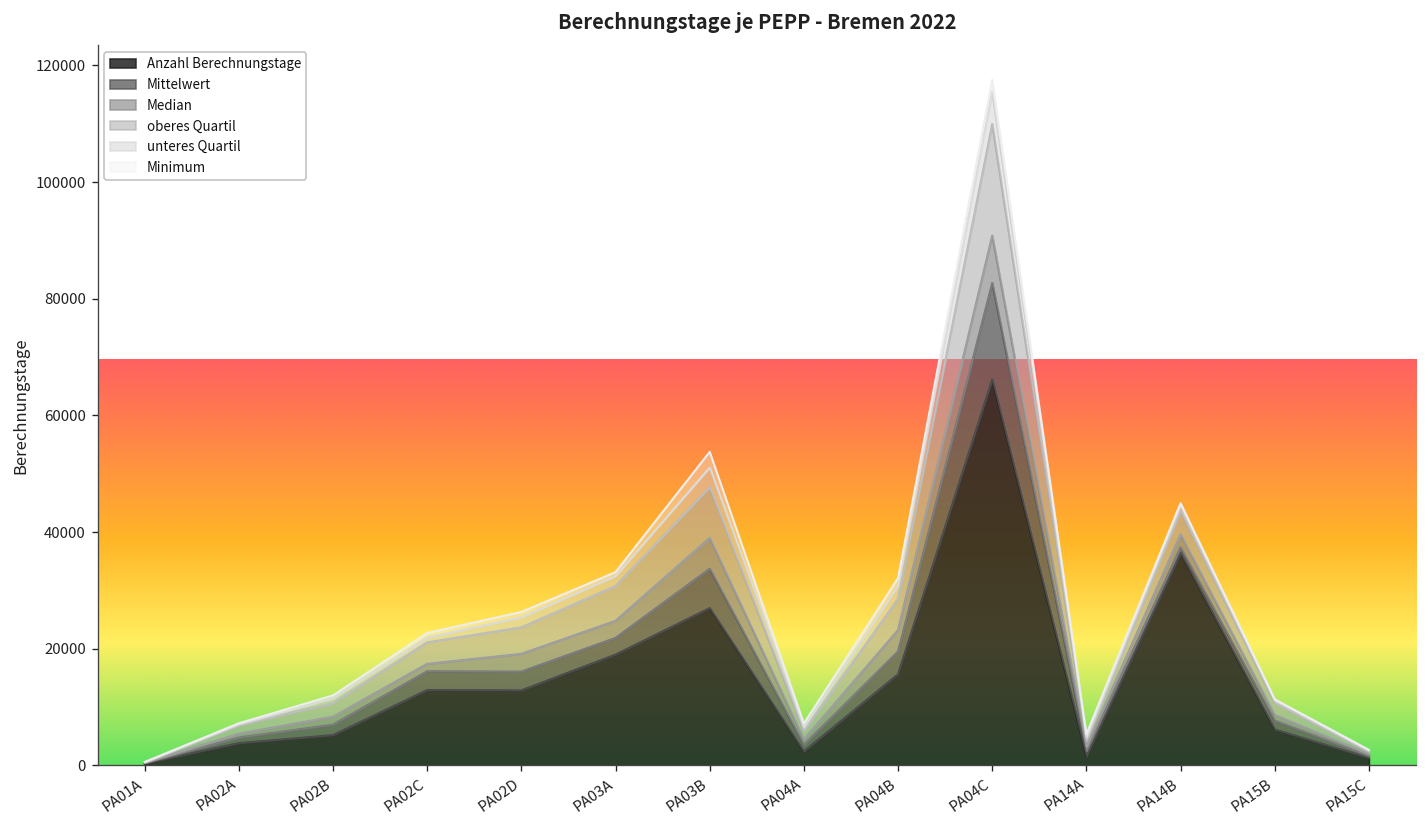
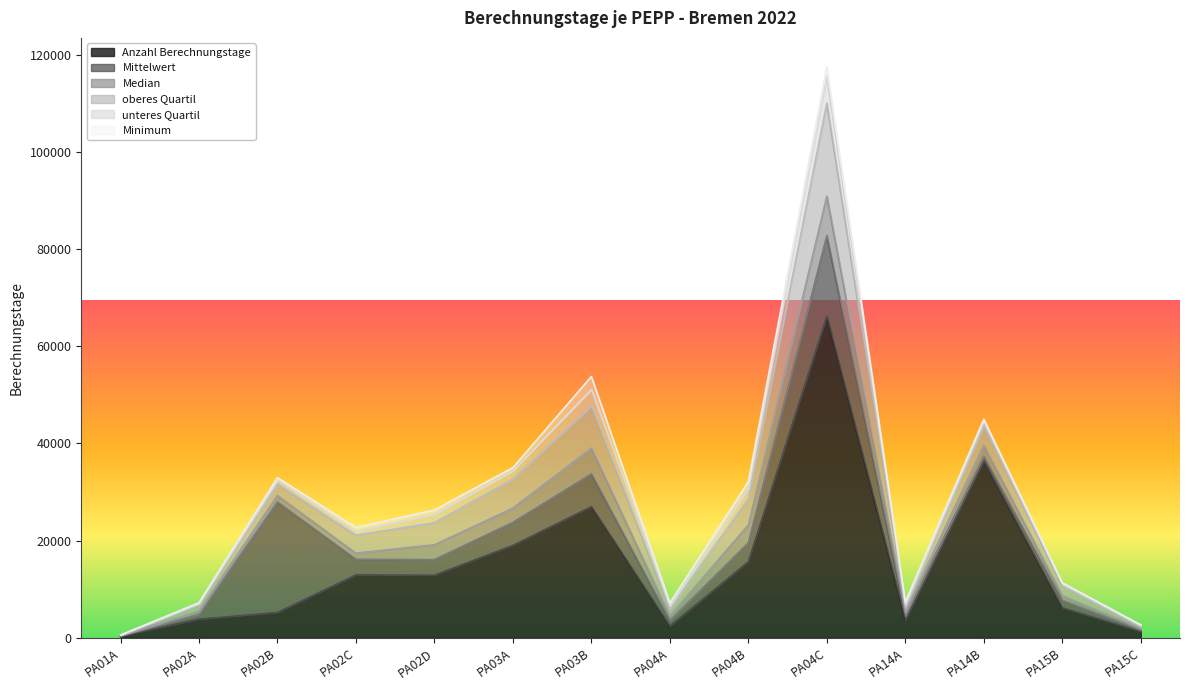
Mittelwert, PA02B: 2000 -> 23000
Mittelwert, PA03A: 3000 -> 5000
Anzahl Berechnungstage, PA14A: 2000 -> 4000
